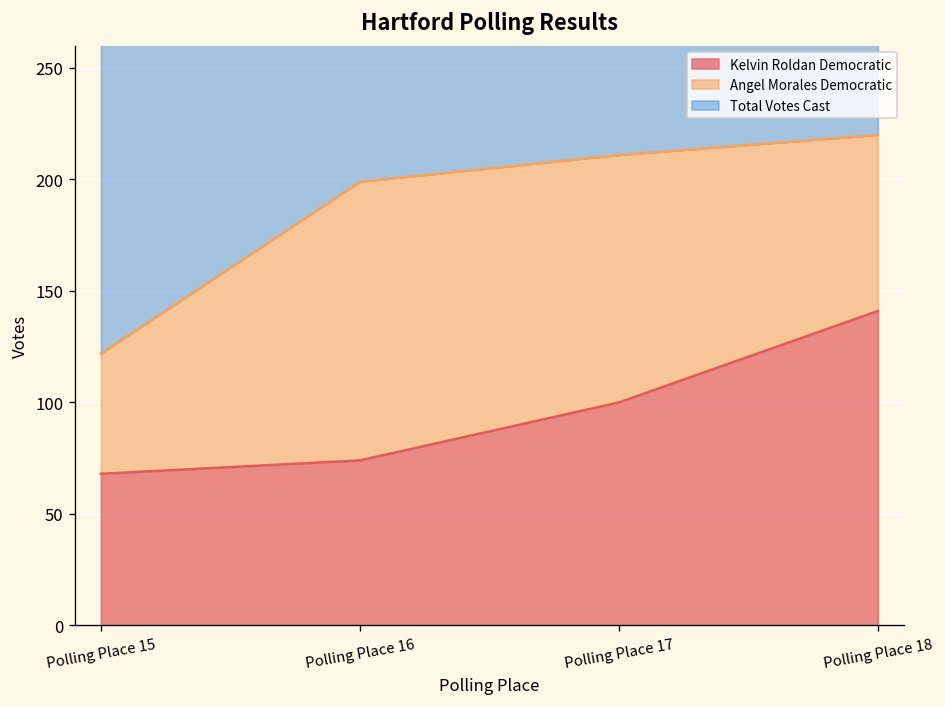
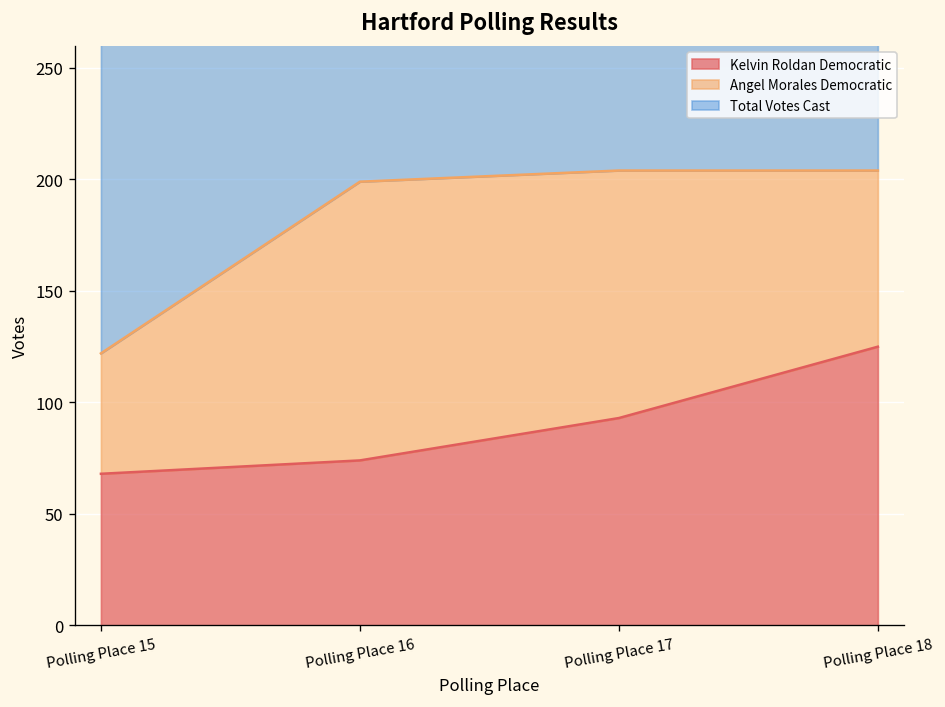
Kelvin Roldan Democratic, Polling Place 17: 100 -> 93
Kelvin Roldan Democratic, Polling Place 18: 141 -> 125
